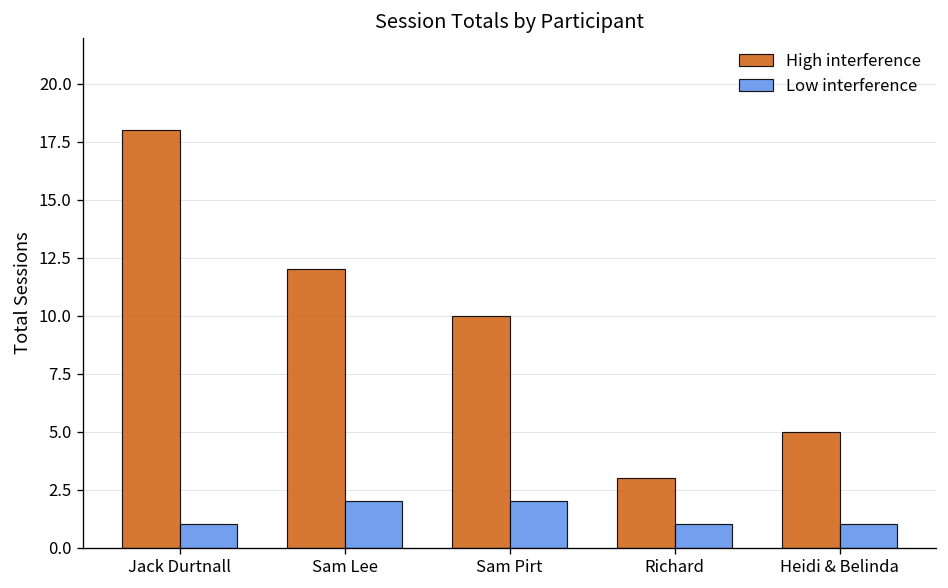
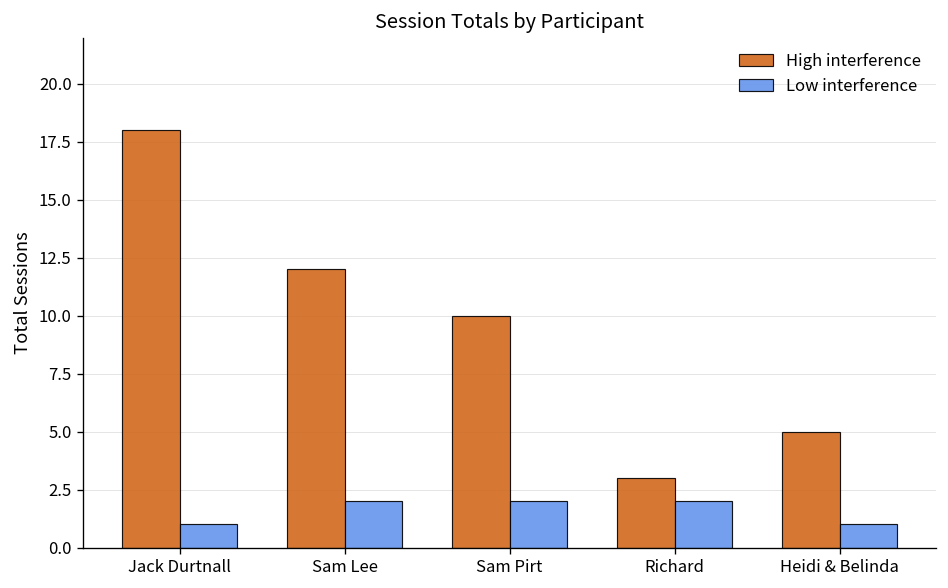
Low interference, Richard: 1 -> 2
